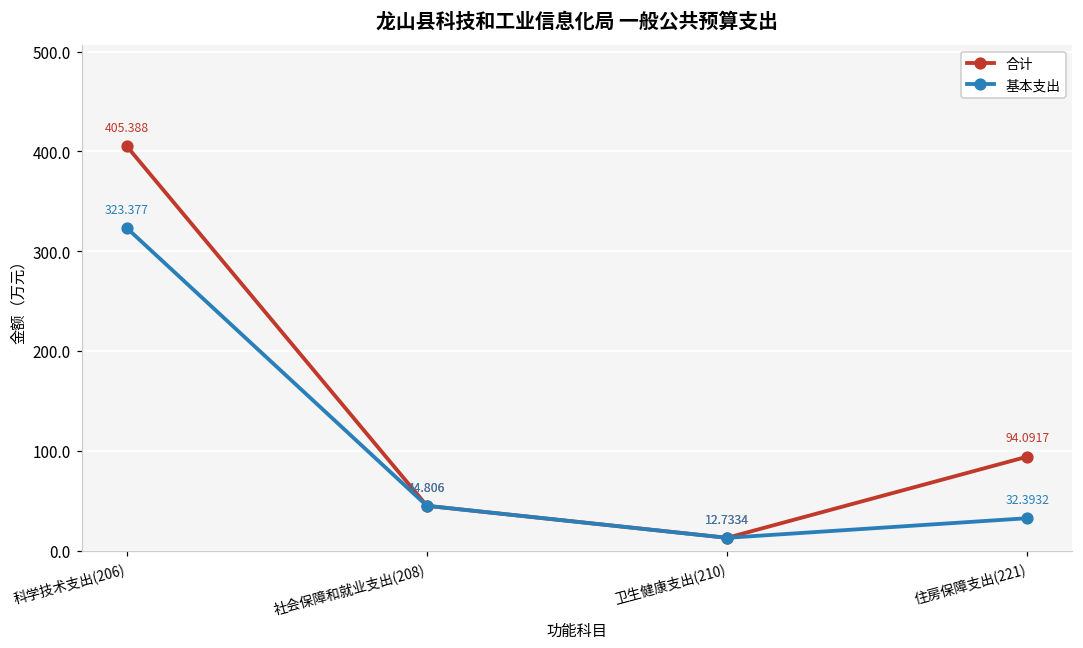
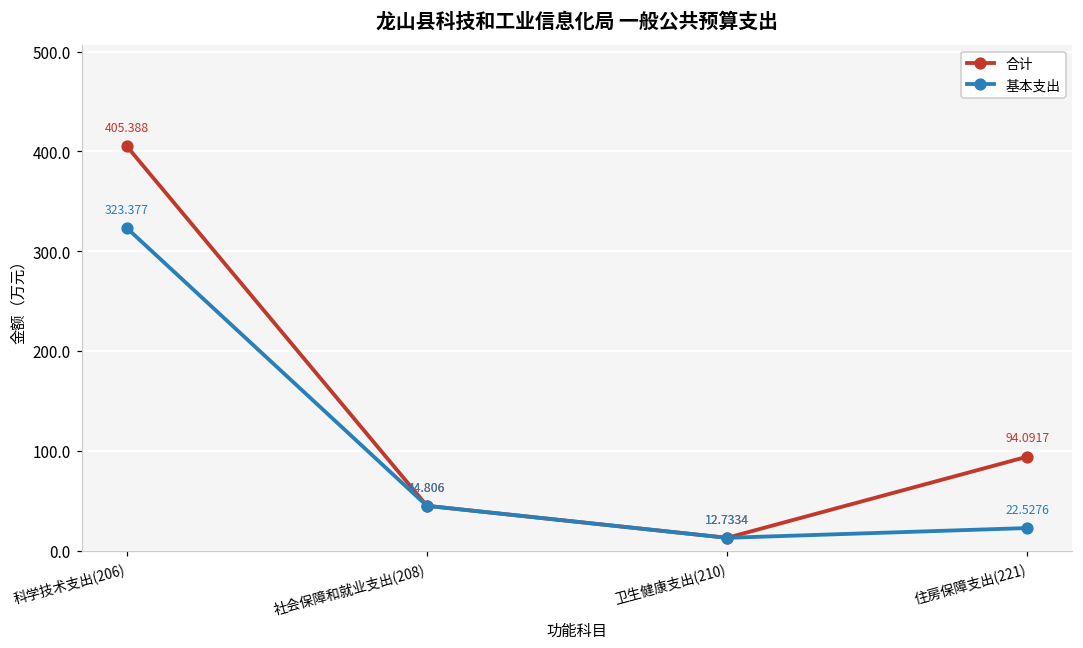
基本支出, 住房保障支出(221): 32.3932 -> 22.5276
